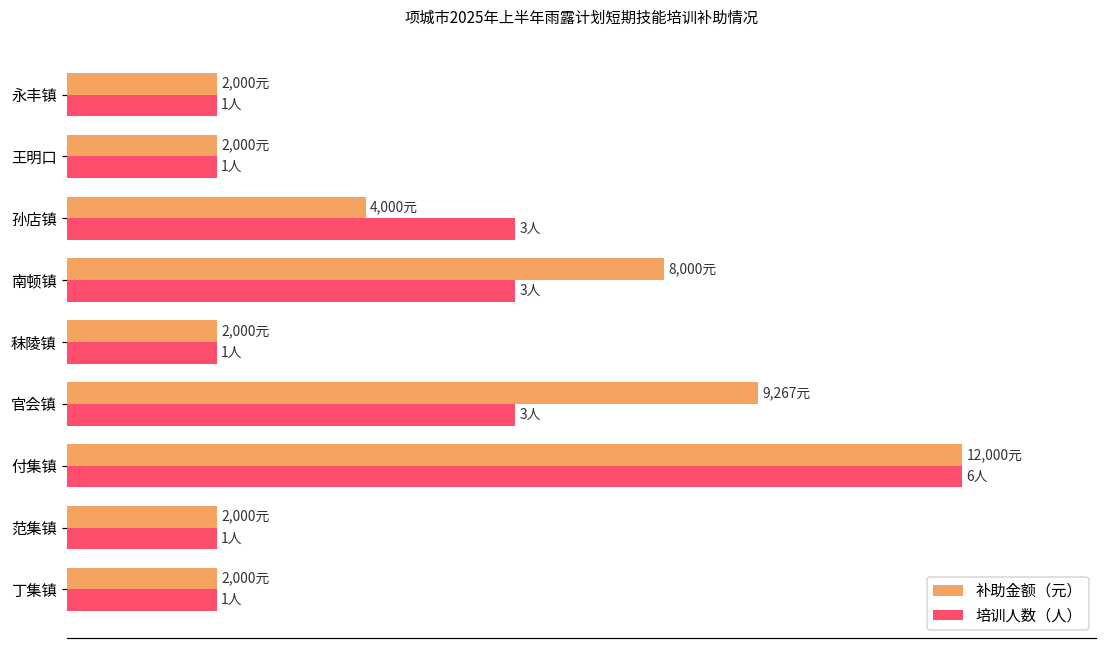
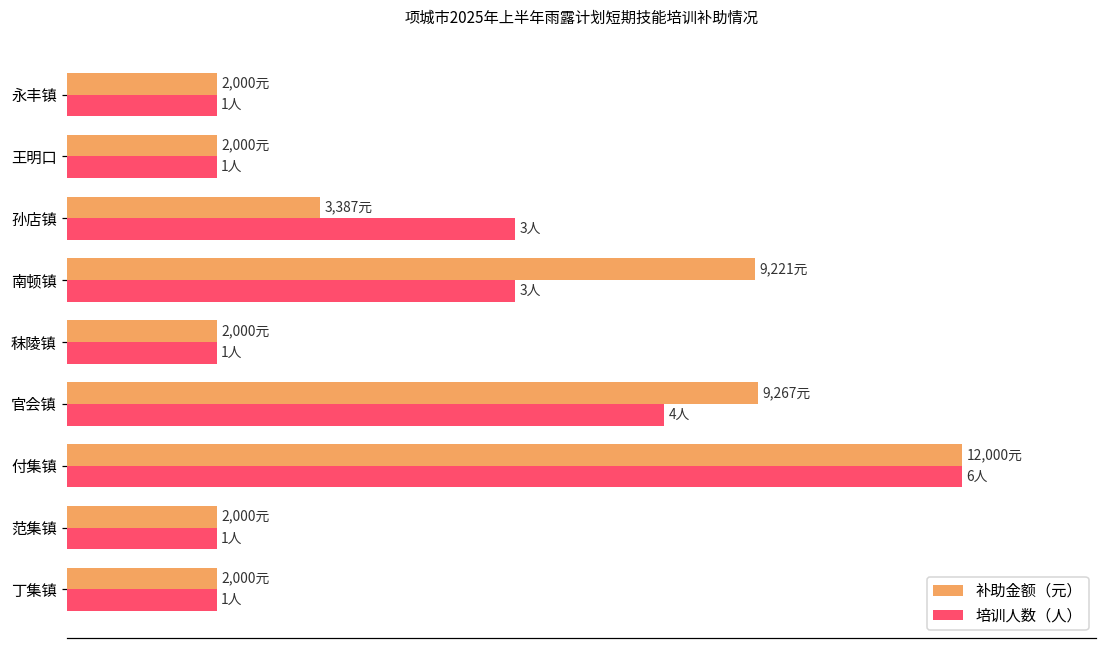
补助金额（元）, 孙店镇: 4,000元 -> 3,387元
补助金额（元）, 南顿镇: 8,000元 -> 9,221元
培训人数（人）, 官会镇: 3人 -> 4人
